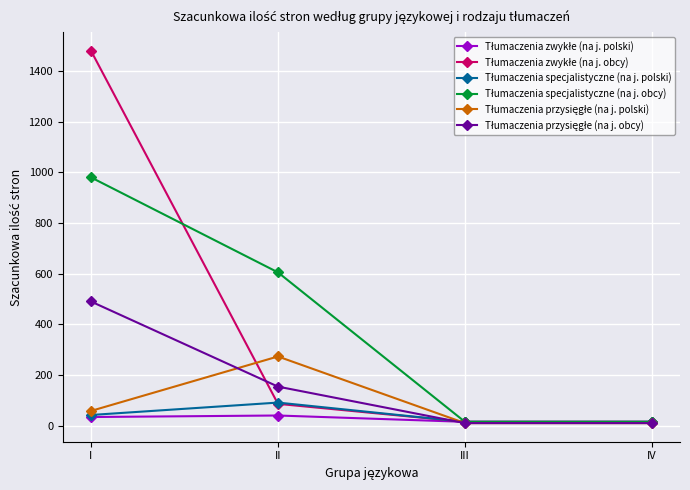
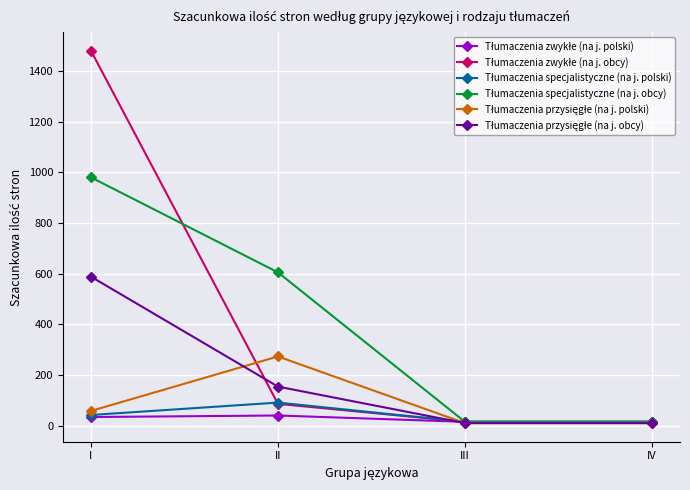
Tłumaczenia przysięgłe (na j. obcy), I: 490 -> 590
